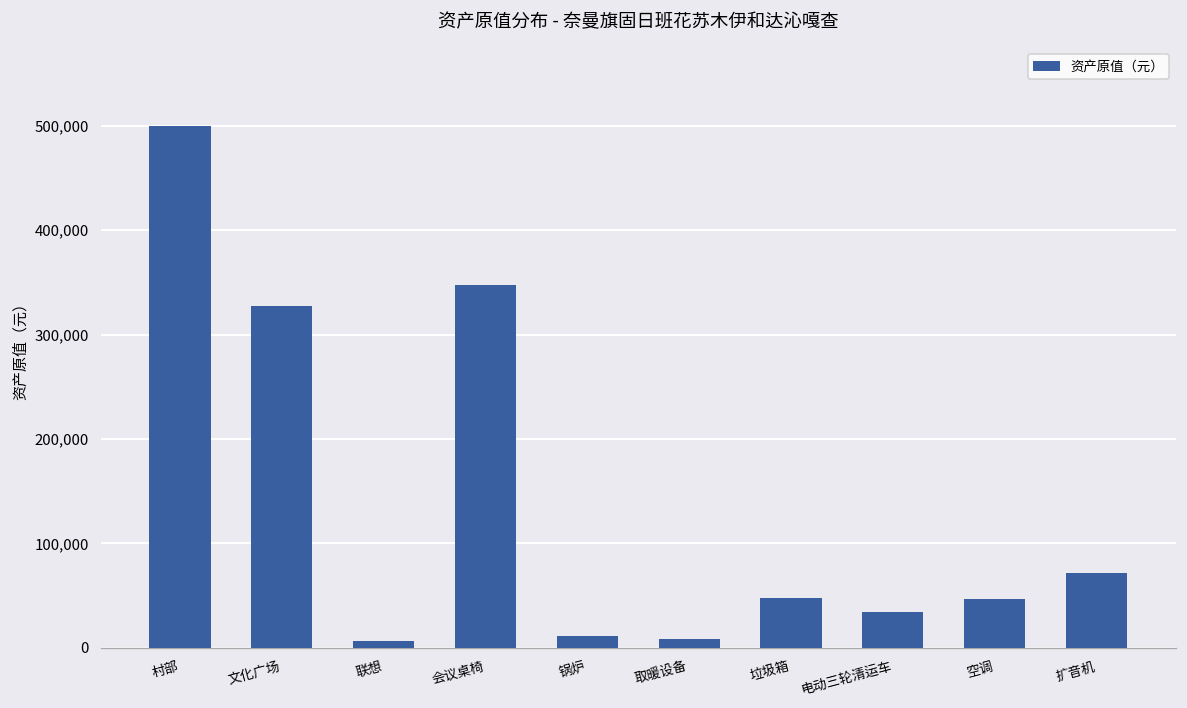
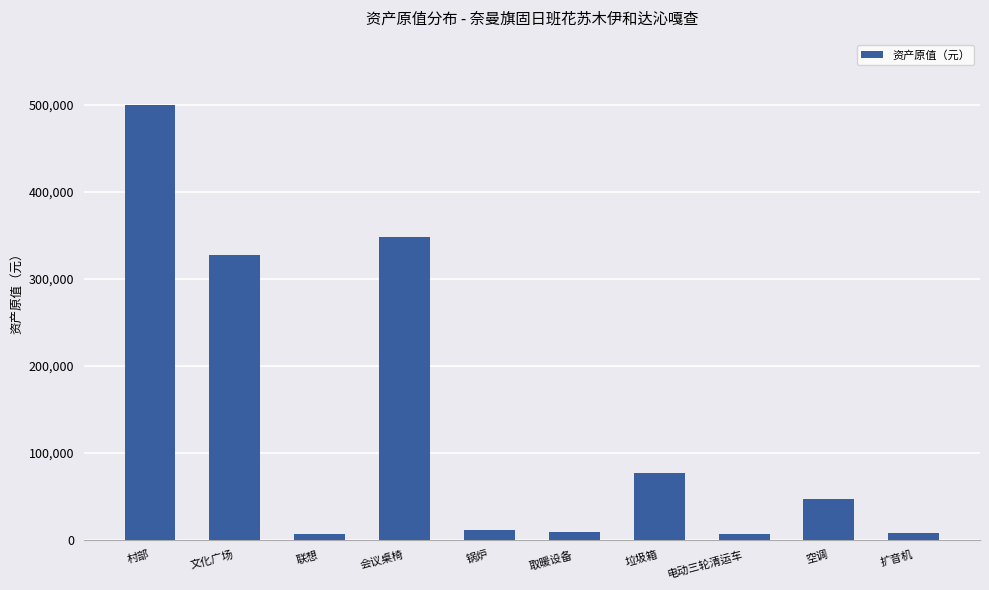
垃圾箱: 50,000 -> 80,000
电动三轮清运车: 30,000 -> 10,000
扩音机: 70,000 -> 10,000
